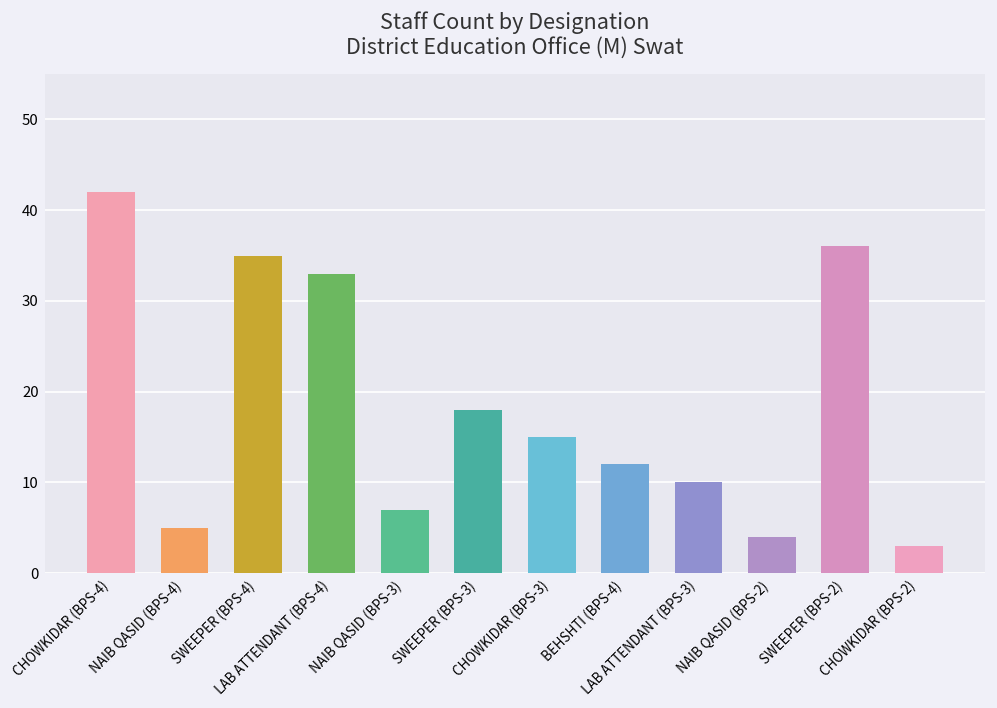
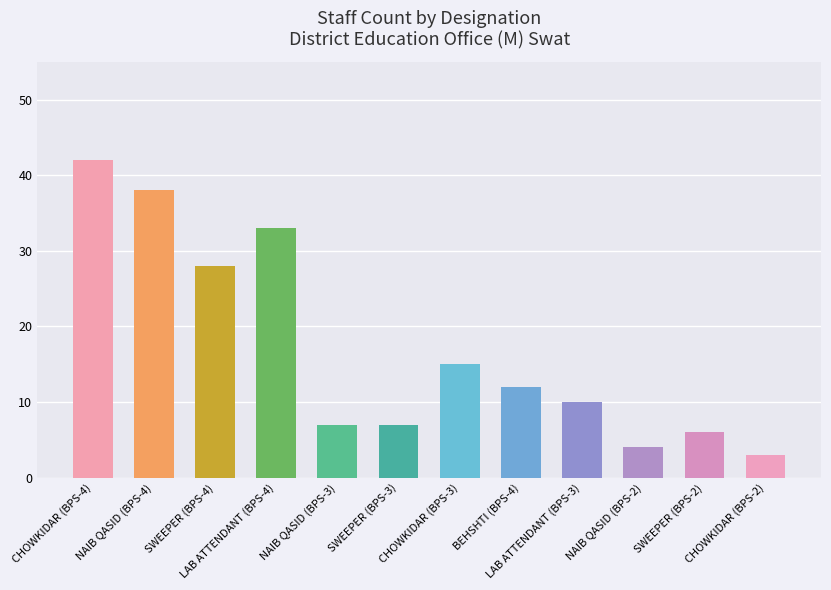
NAIB QASID (BPS-4): 5 -> 38
SWEEPER (BPS-4): 35 -> 28
SWEEPER (BPS-3): 18 -> 7
SWEEPER (BPS-2): 36 -> 6
